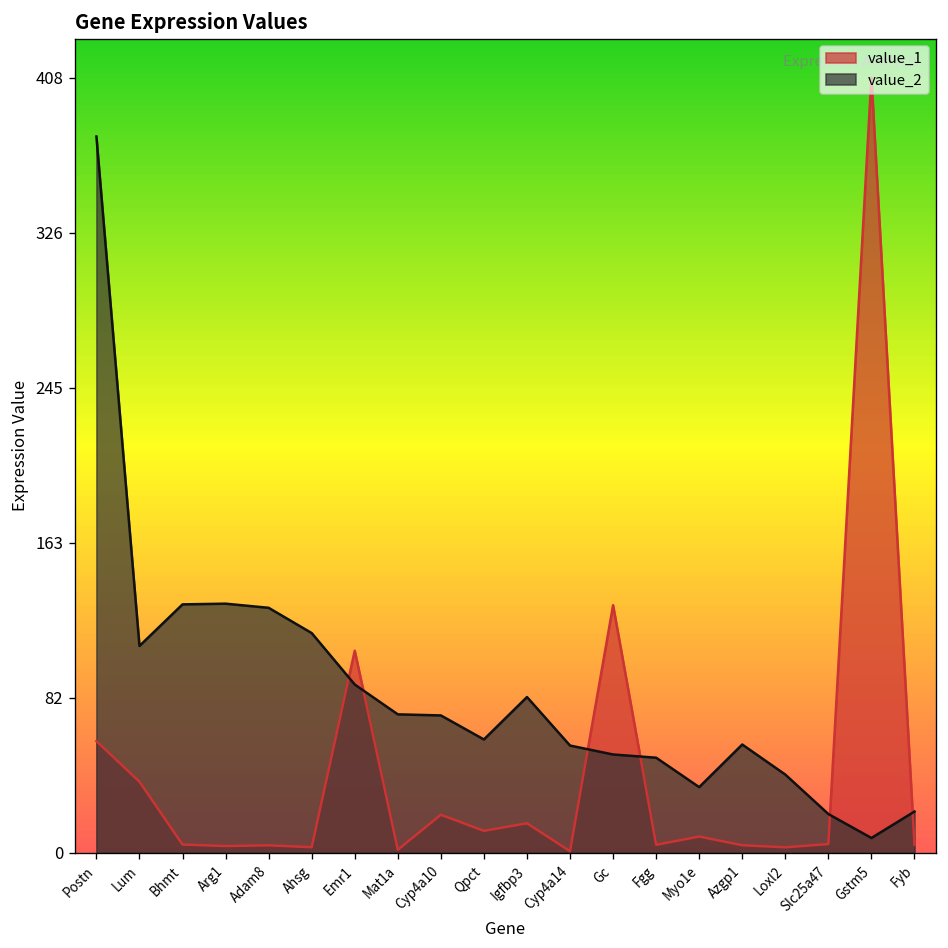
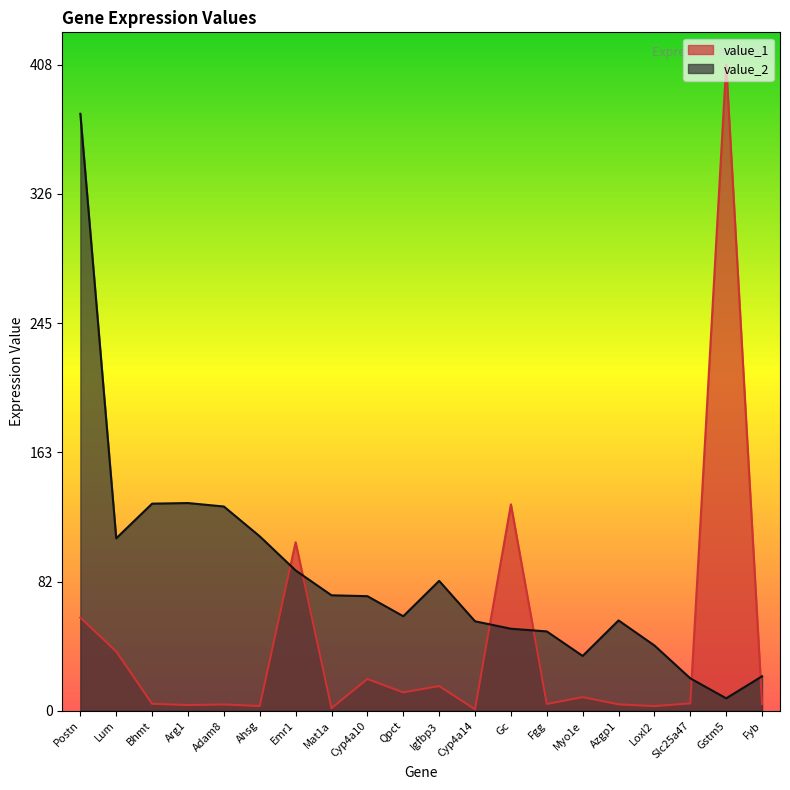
value_2, Ahsg: 116 -> 110
